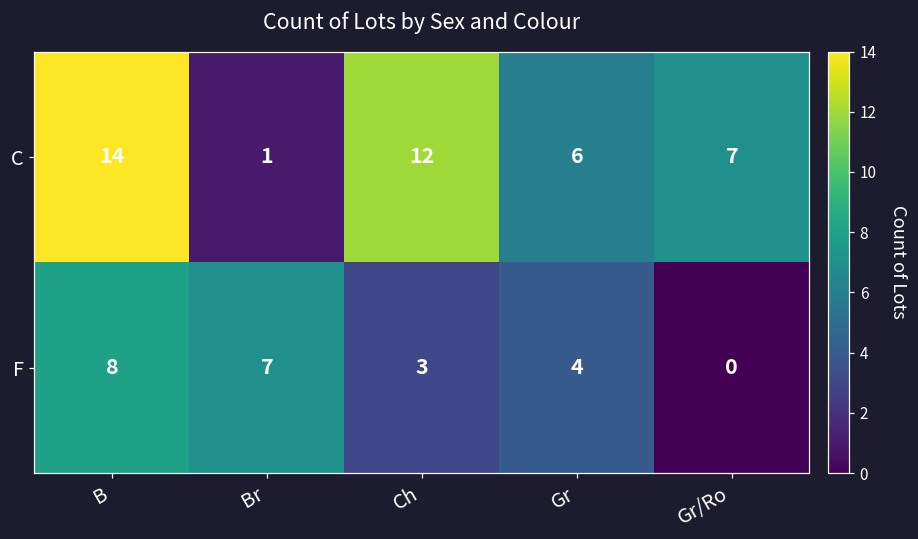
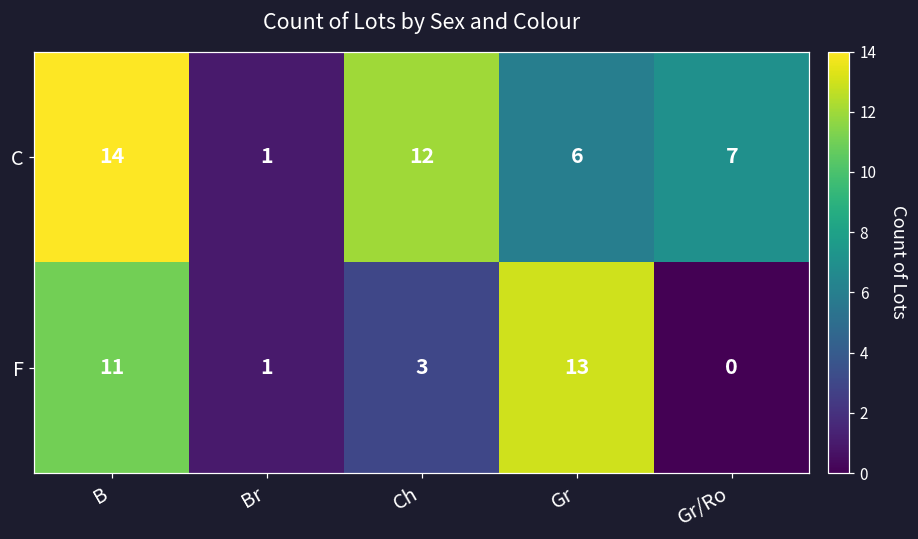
F, B: 8 -> 11
F, Br: 7 -> 1
F, Gr: 4 -> 13
